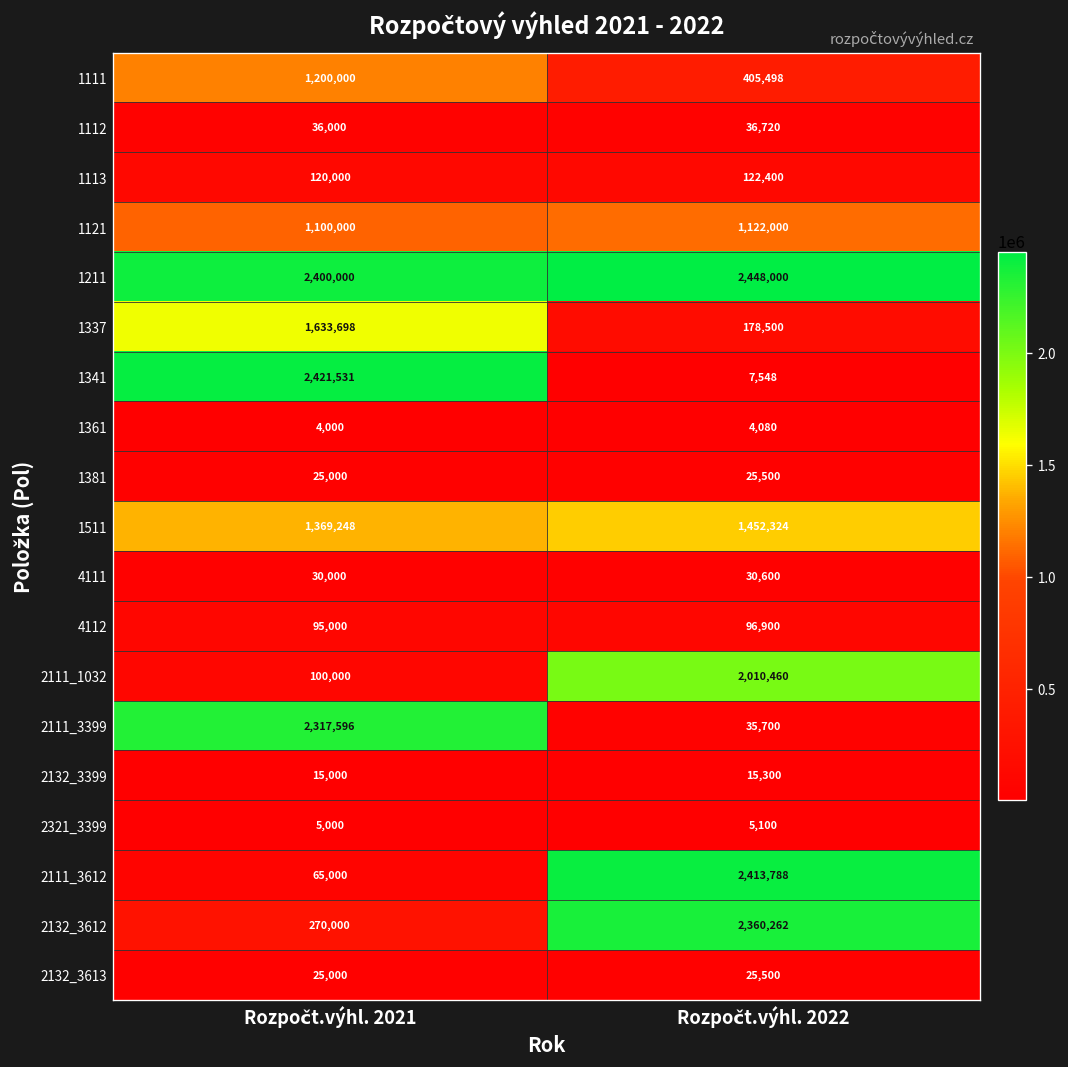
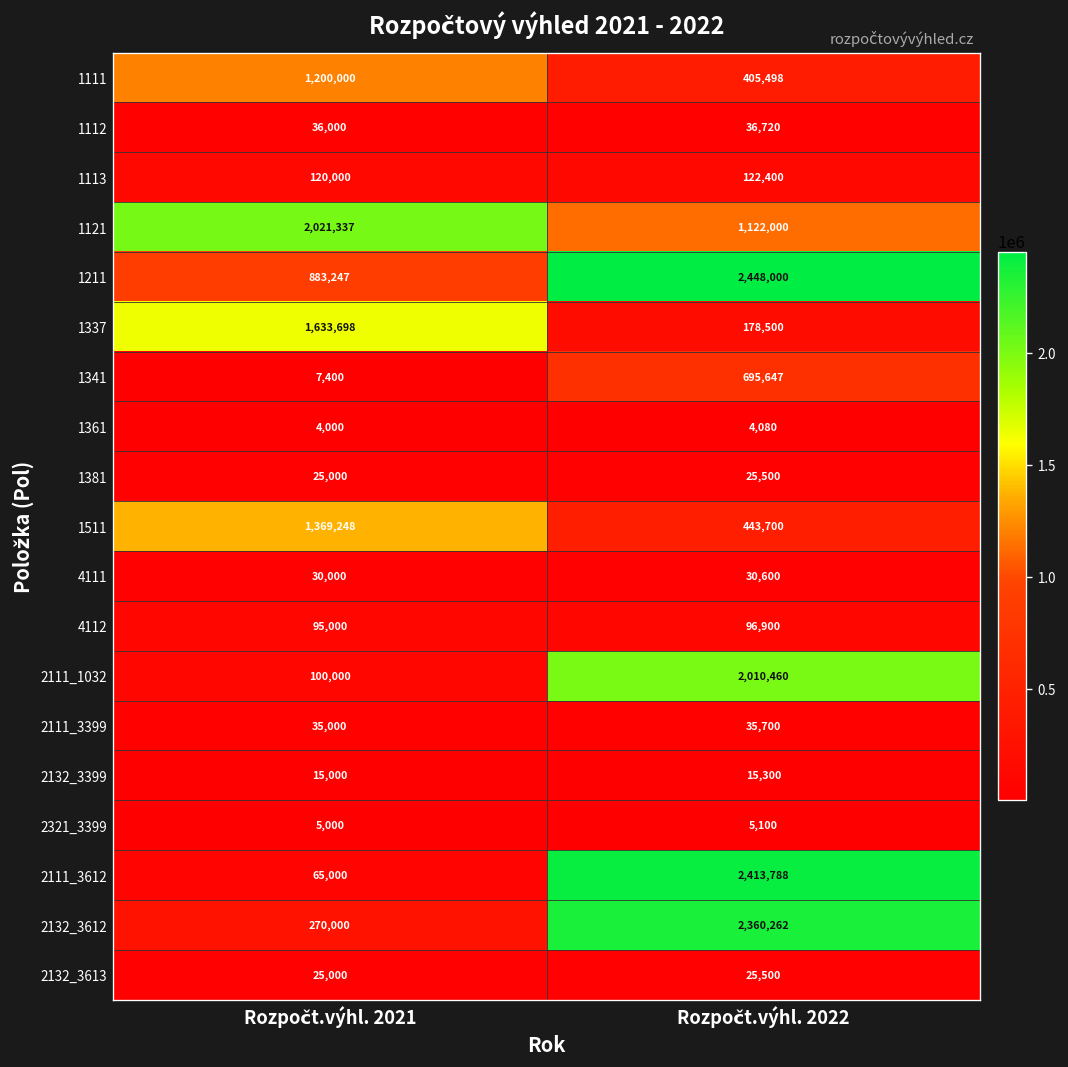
1121, Rozpočt.výhl. 2021: 1,100,000 -> 2,021,337
1211, Rozpočt.výhl. 2021: 2,400,000 -> 883,247
1341, Rozpočt.výhl. 2021: 2,421,531 -> 7,400
1341, Rozpočt.výhl. 2022: 7,548 -> 695,647
1511, Rozpočt.výhl. 2022: 1,452,324 -> 443,700
2111_3399, Rozpočt.výhl. 2021: 2,317,596 -> 35,000
